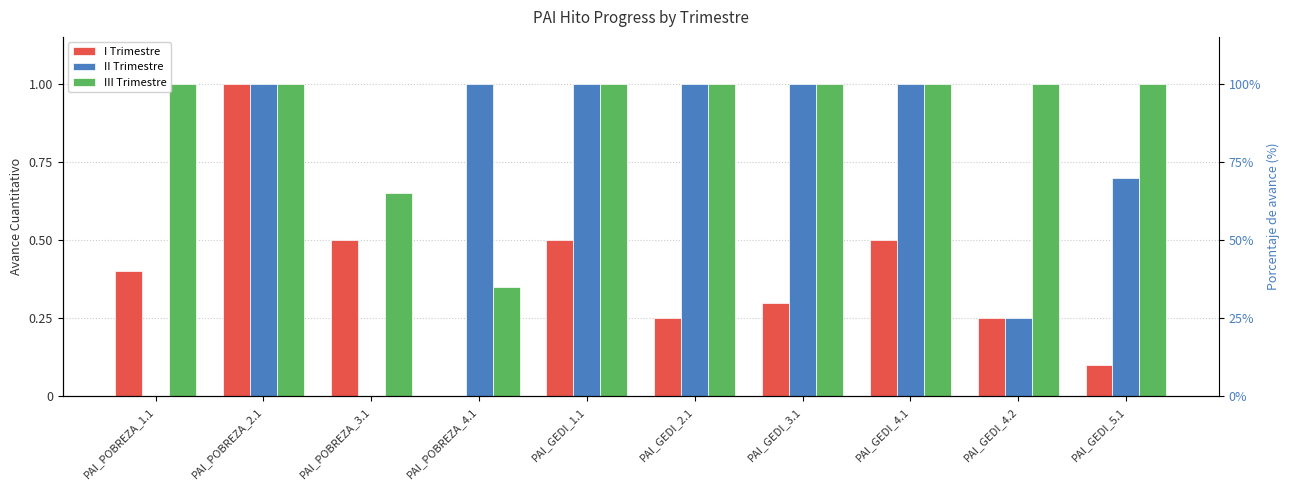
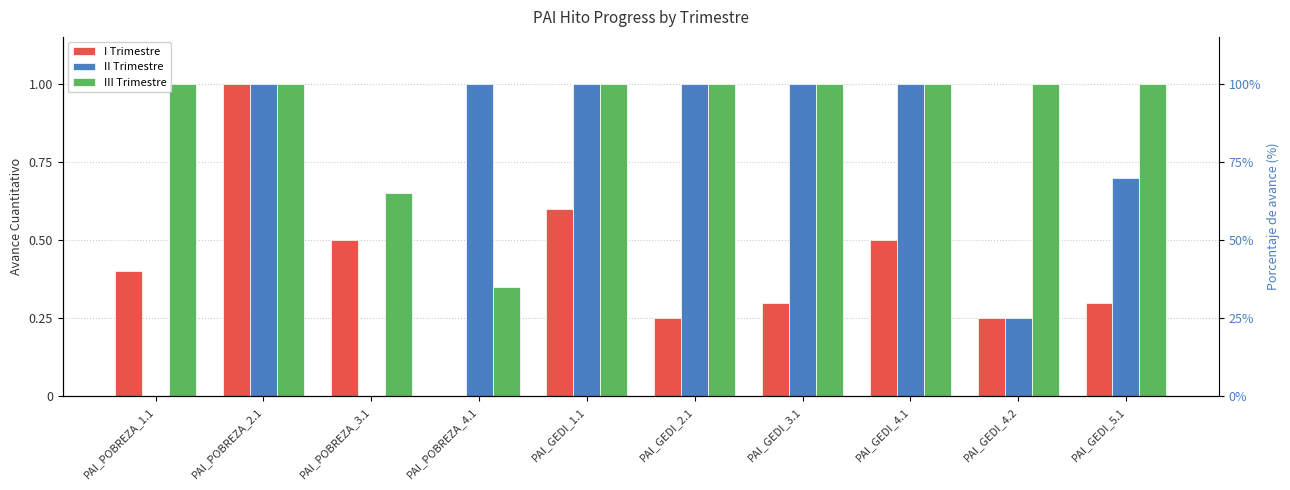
I Trimestre, PAI_GEDI_1.1: 0.5 -> 0.6
I Trimestre, PAI_GEDI_5.1: 0.1 -> 0.3
